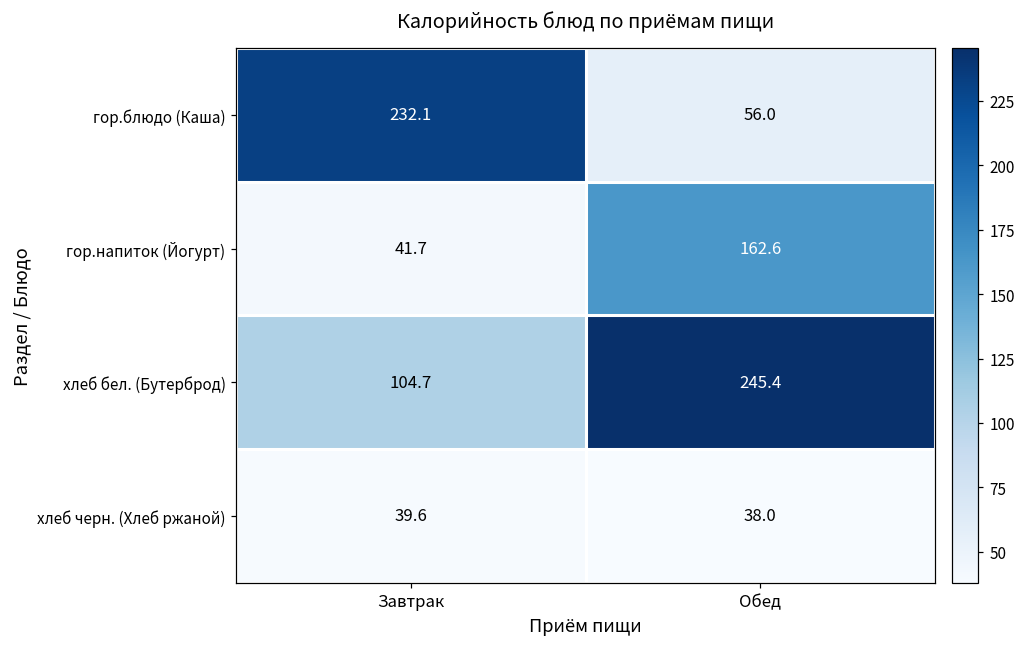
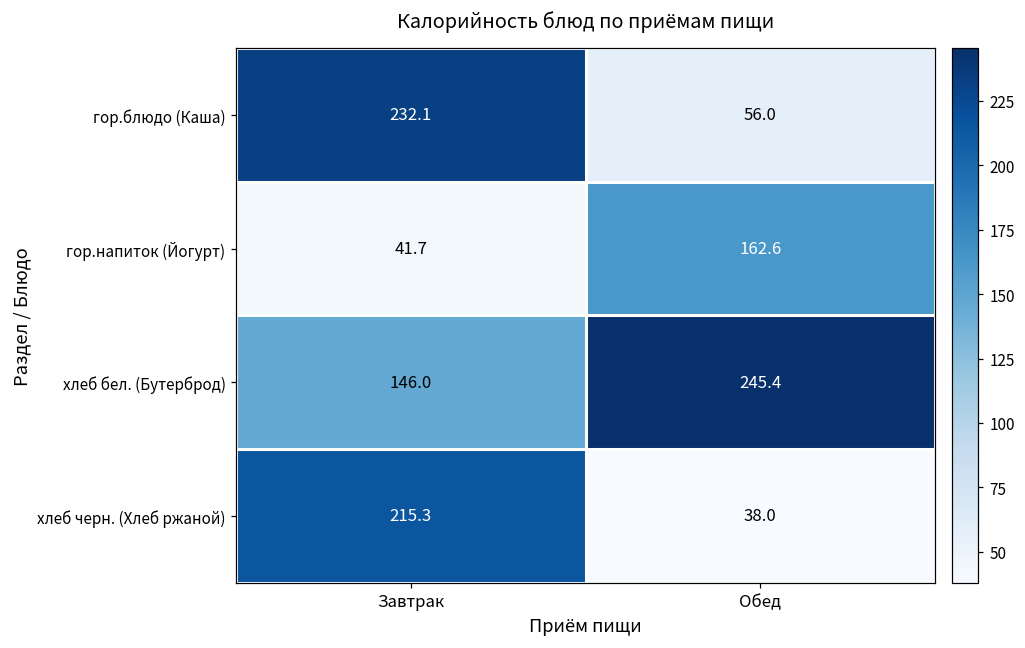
хлеб бел. (Бутерброд), Завтрак: 104.7 -> 146.0
хлеб черн. (Хлеб ржаной), Завтрак: 39.6 -> 215.3
